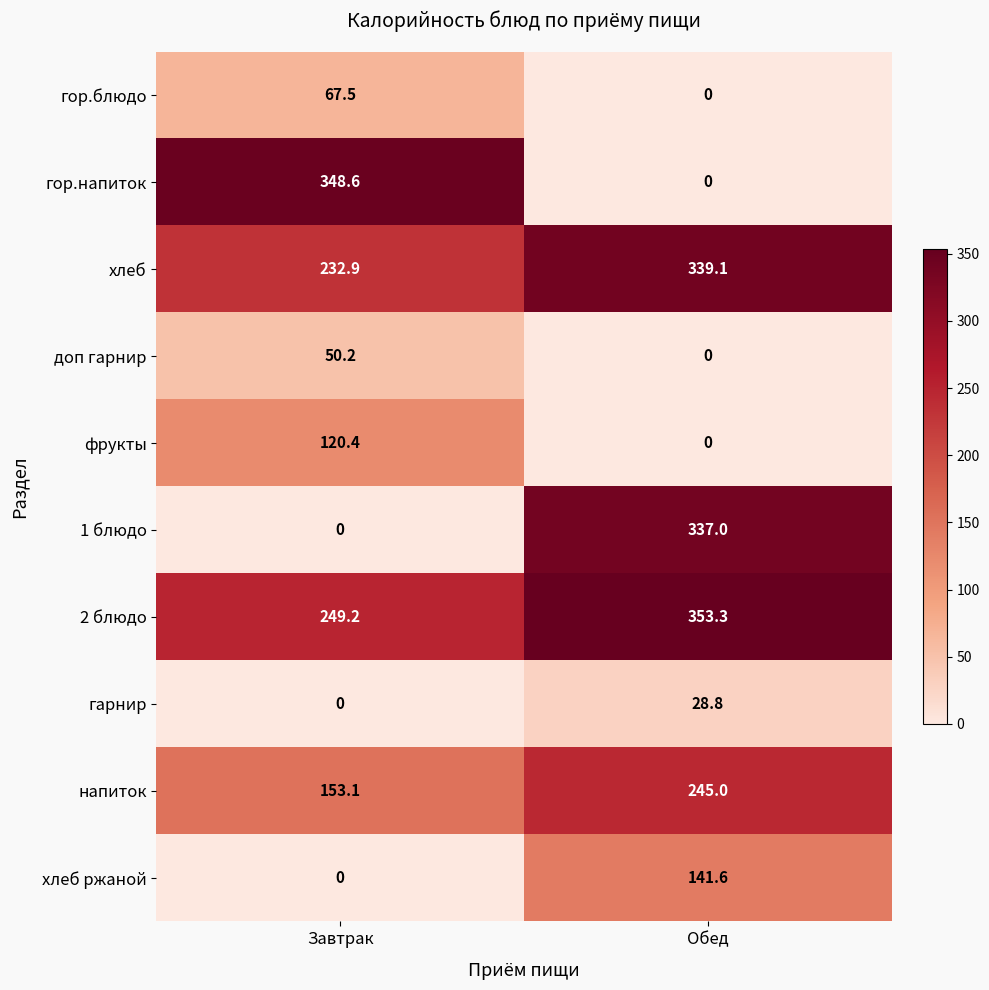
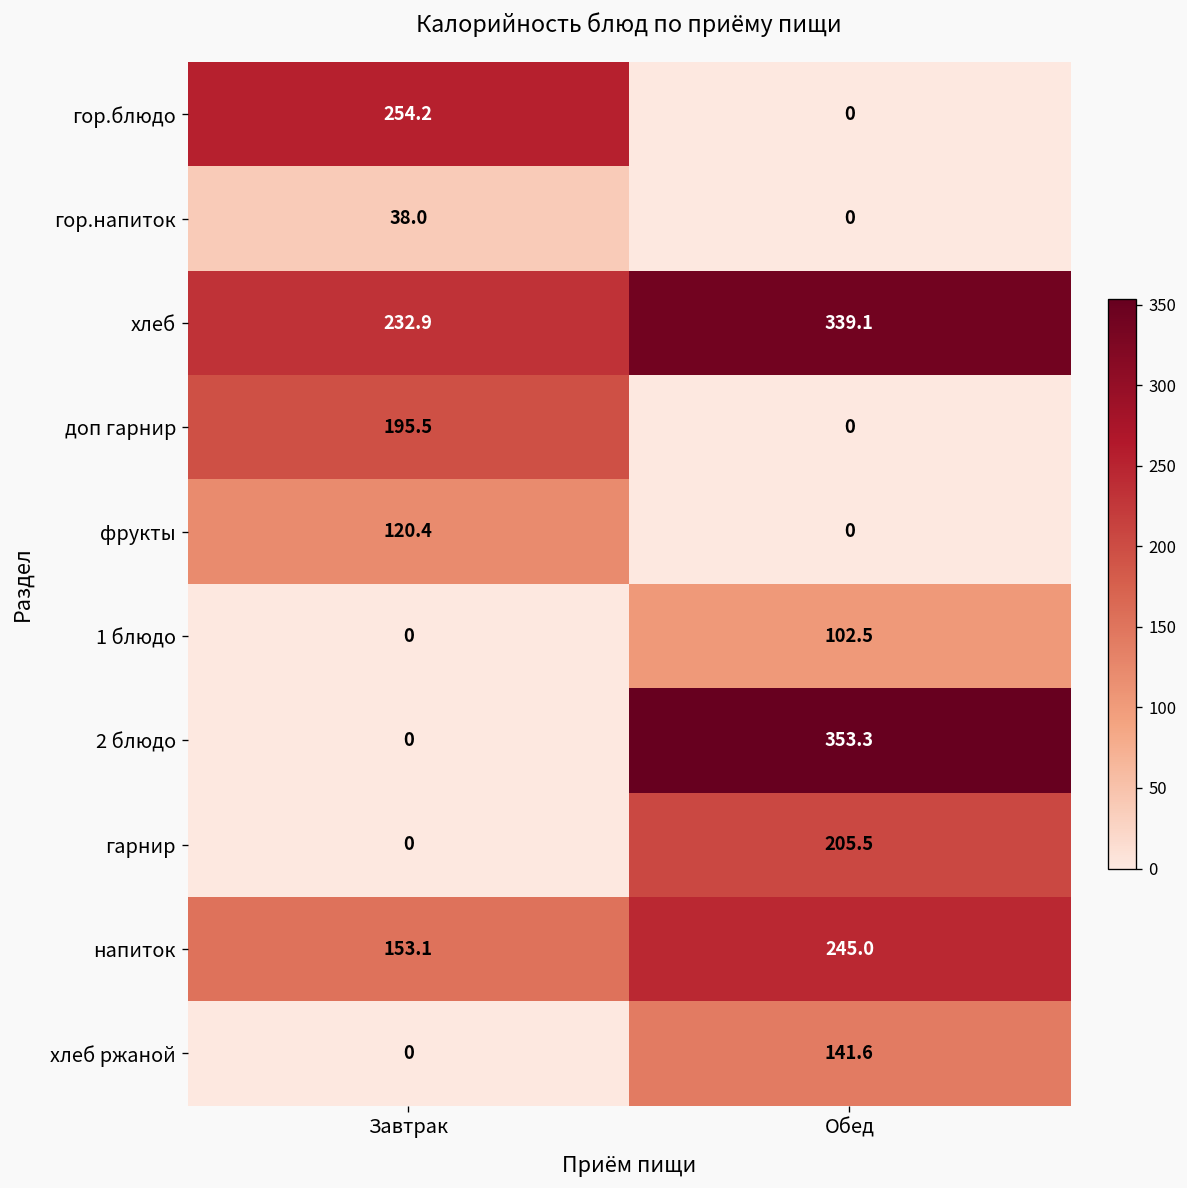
гор.блюдо, Завтрак: 67.5 -> 254.2
гор.напиток, Завтрак: 348.6 -> 38.0
доп гарнир, Завтрак: 50.2 -> 195.5
1 блюдо, Обед: 337.0 -> 102.5
2 блюдо, Завтрак: 249.2 -> 0
гарнир, Обед: 28.8 -> 205.5
